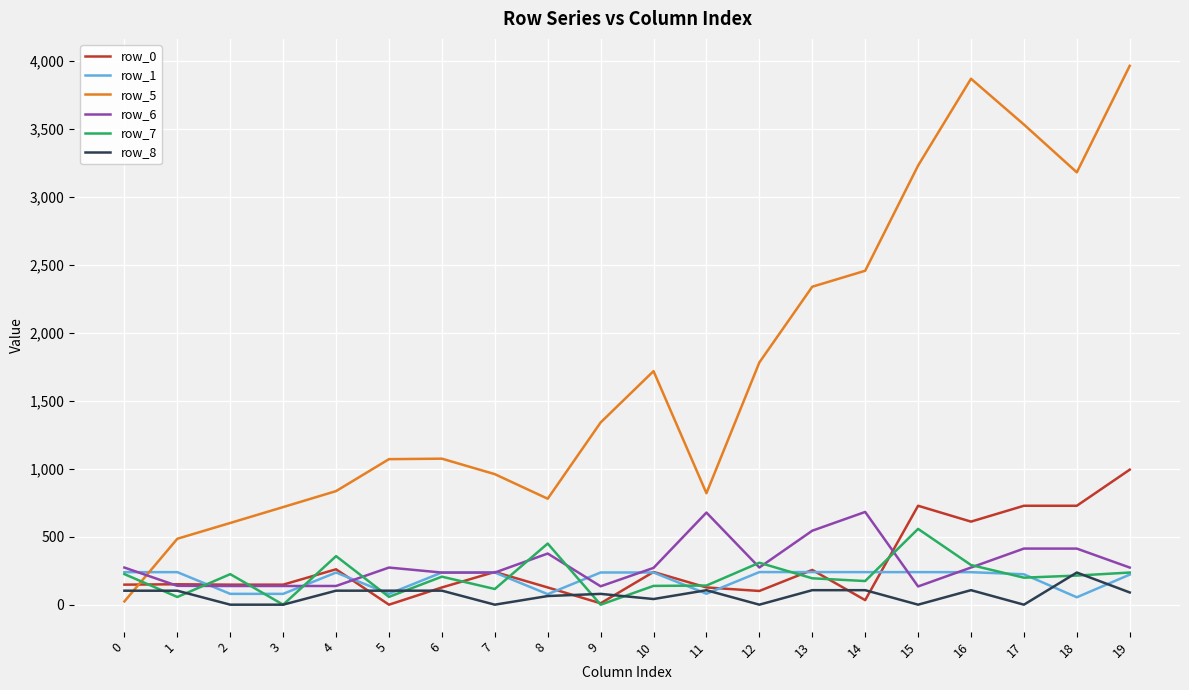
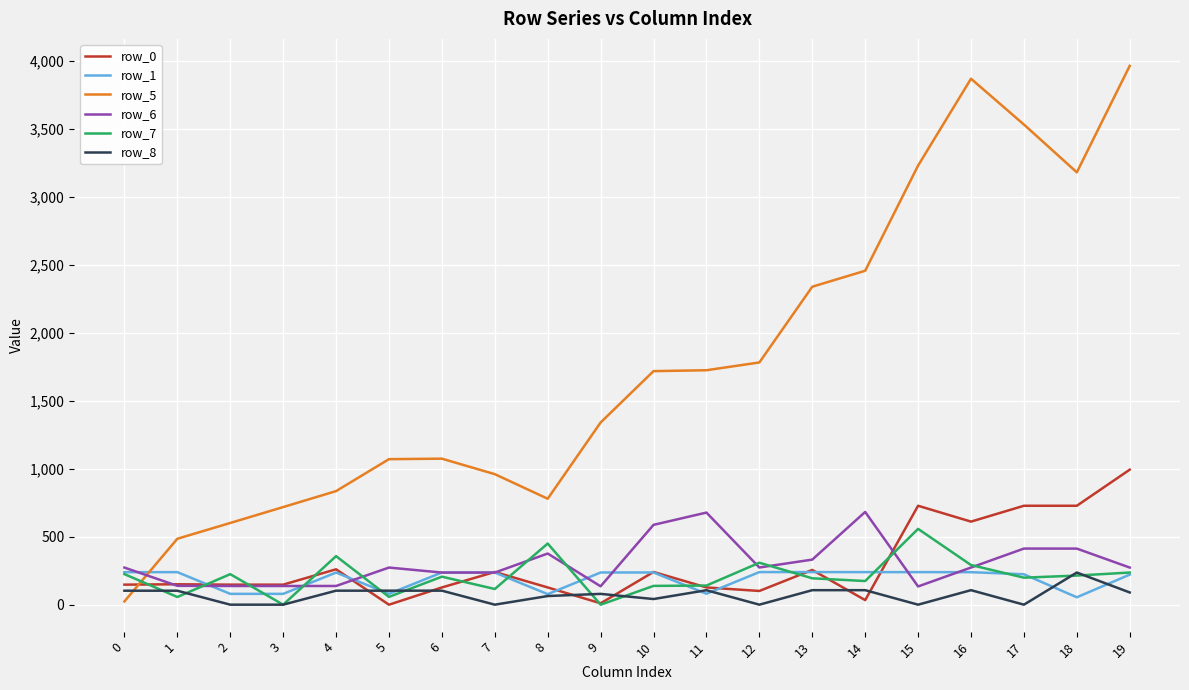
row_6, 10: 270 -> 590
row_5, 11: 820 -> 1,730
row_6, 13: 540 -> 330
